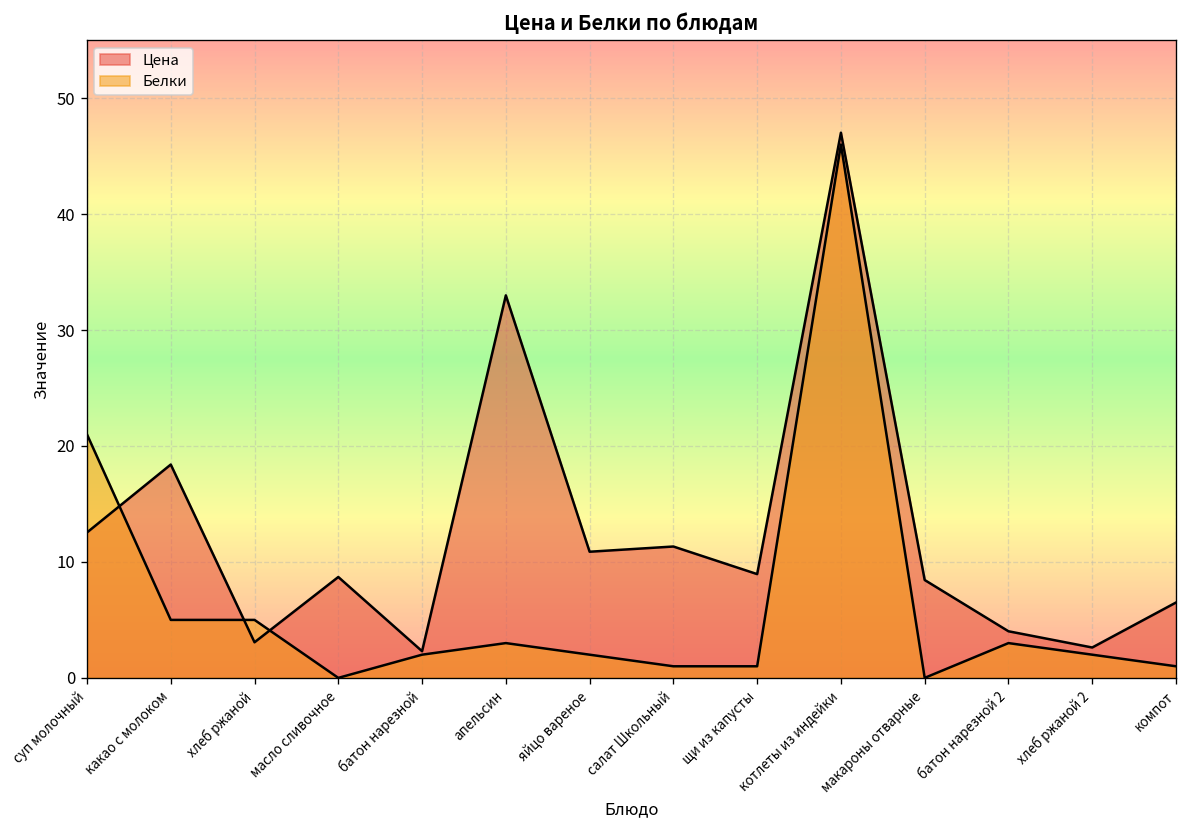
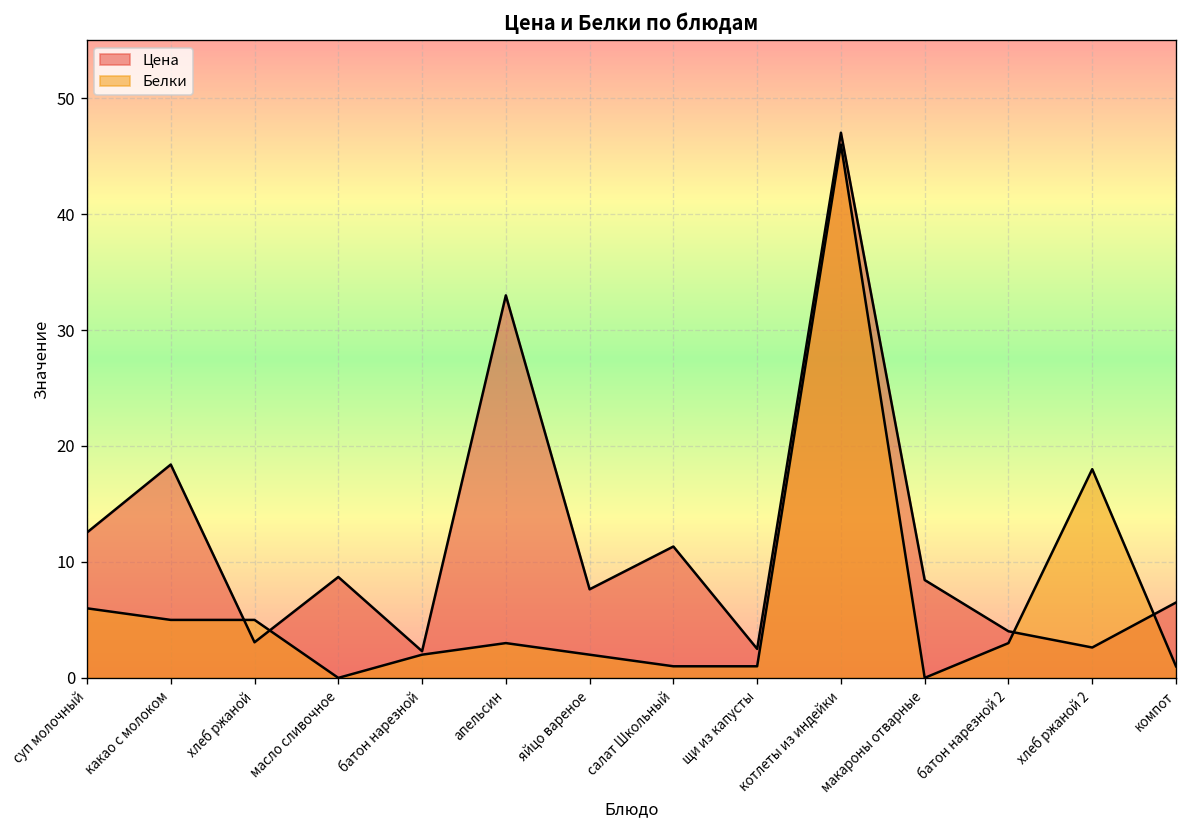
Белки, суп молочный: 21 -> 6
Цена, яйцо вареное: 11 -> 8
Цена, щи из капусты: 9 -> 3
Белки, хлеб ржаной 2: 2 -> 18
